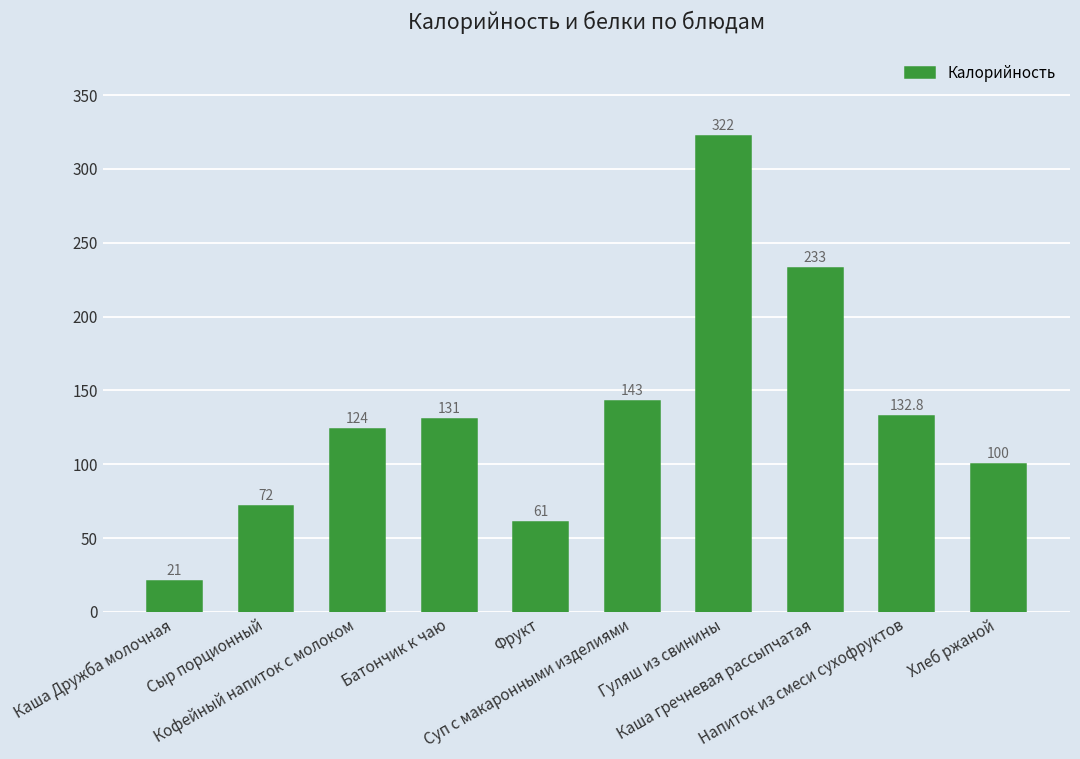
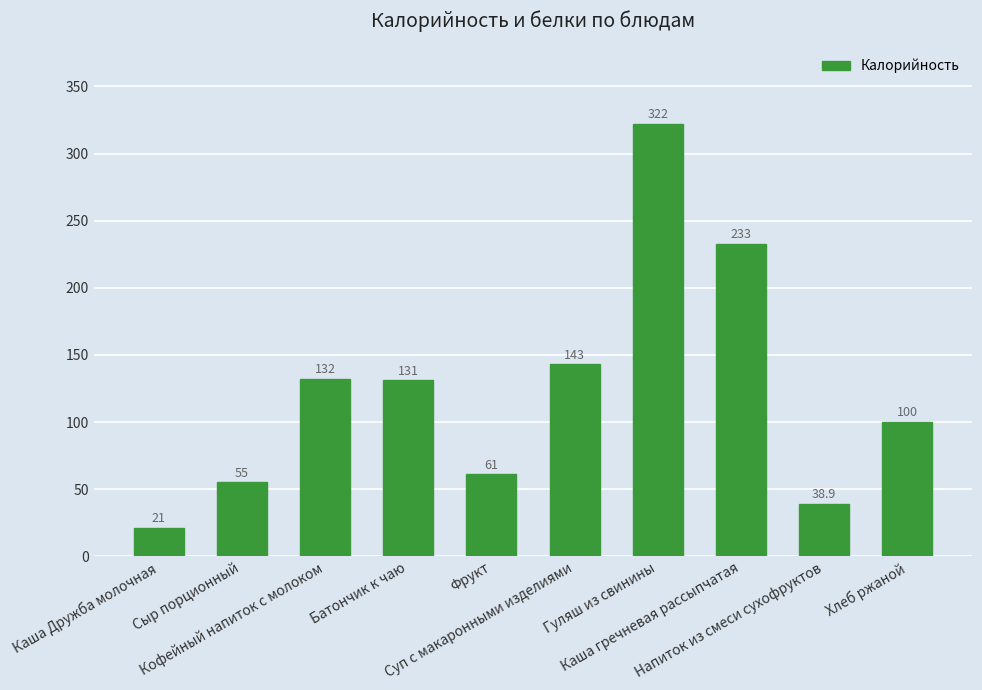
Сыр порционный: 72 -> 55
Кофейный напиток с молоком: 124 -> 132
Напиток из смеси сухофруктов: 132.8 -> 38.9
